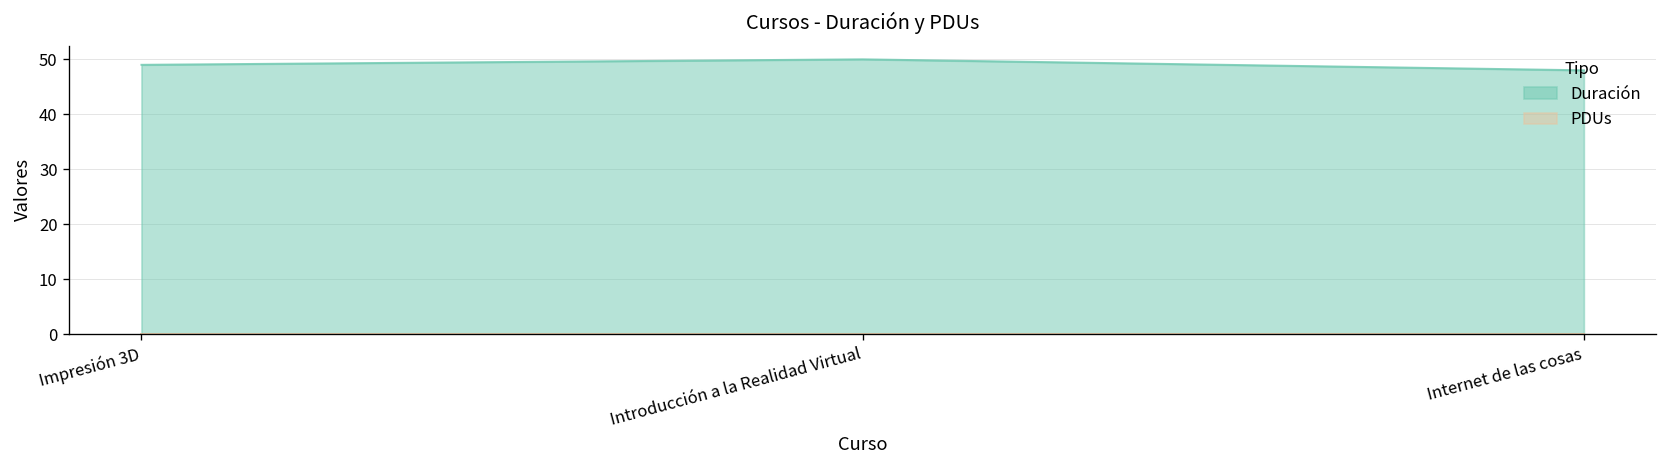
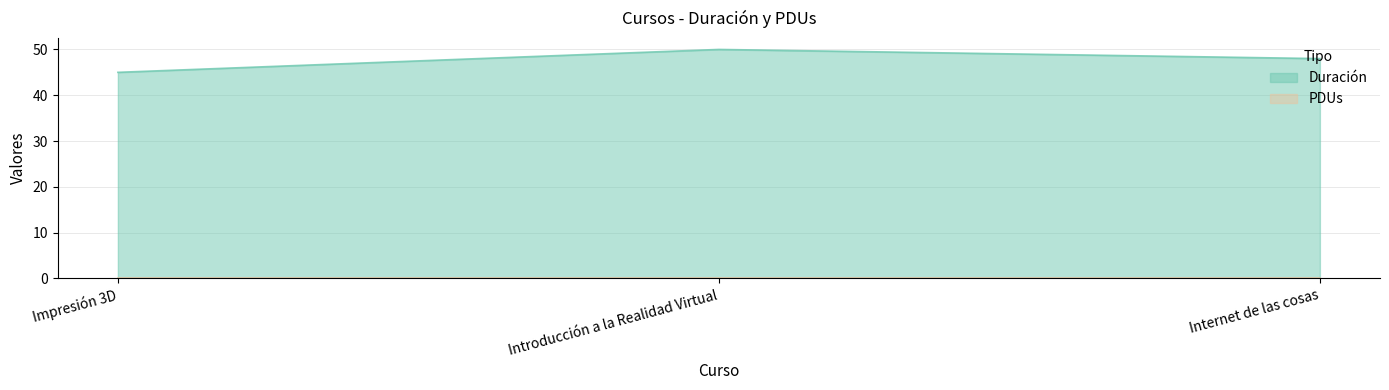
Duración, Impresión 3D: 49 -> 45
